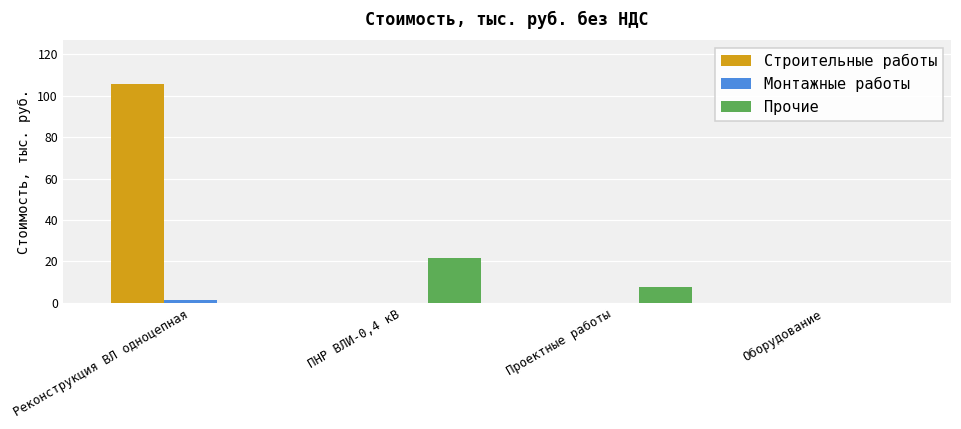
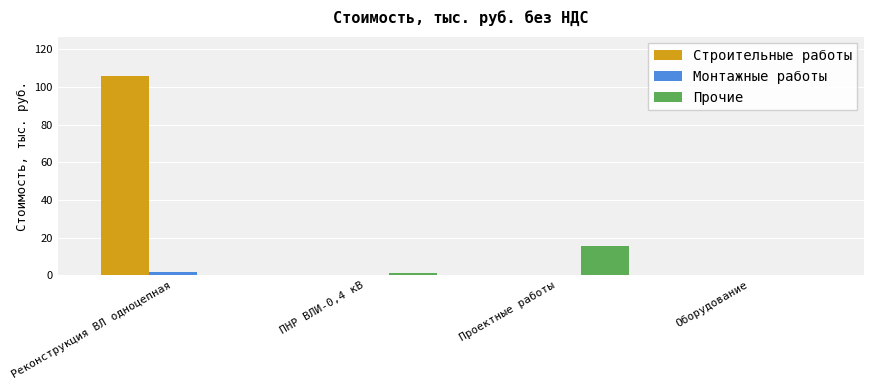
Прочие, ПНР ВЛИ-0,4 кВ: 22 -> 1
Прочие, Проектные работы: 8 -> 16
